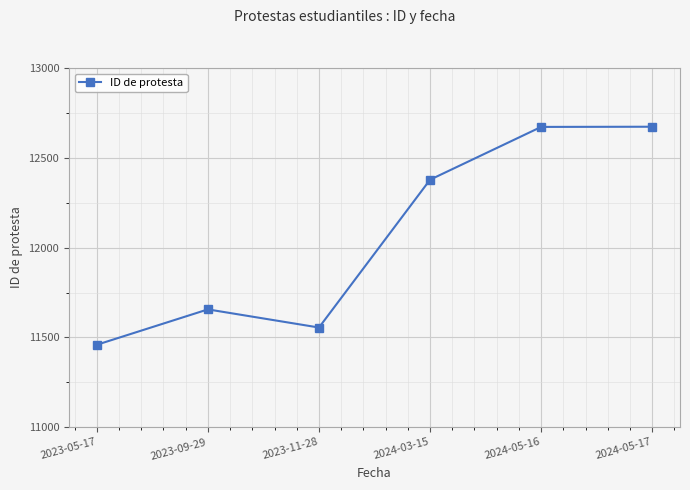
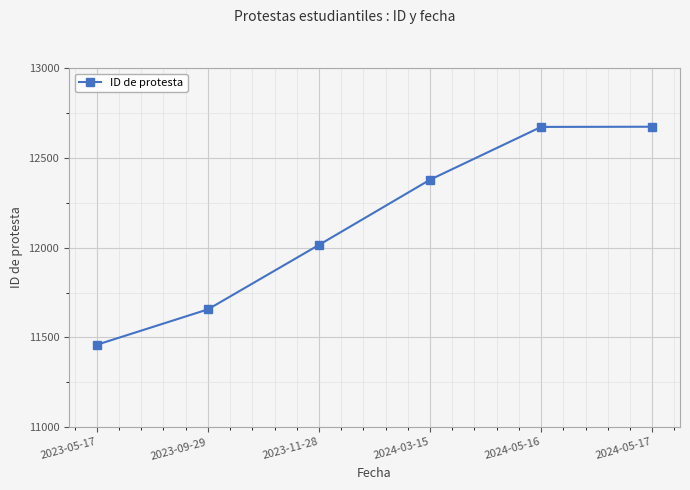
2023-11-28: 11560 -> 12020
